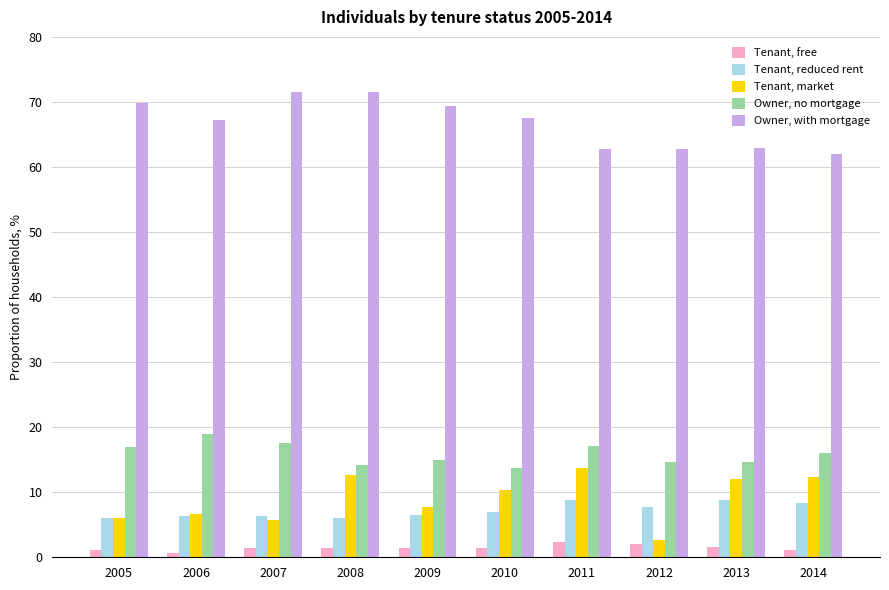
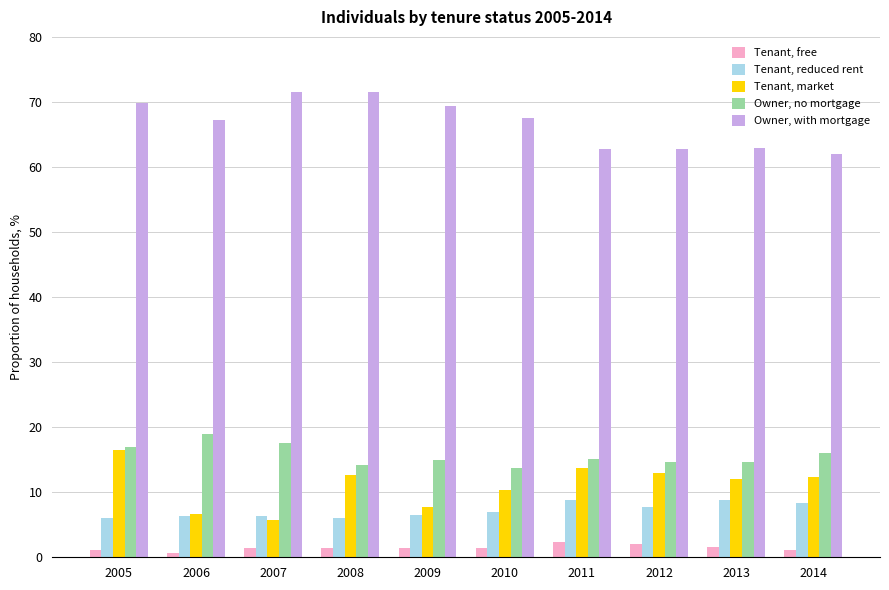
Tenant, market, 2005: 6 -> 17
Owner, no mortgage, 2011: 17 -> 15
Tenant, market, 2012: 3 -> 13
